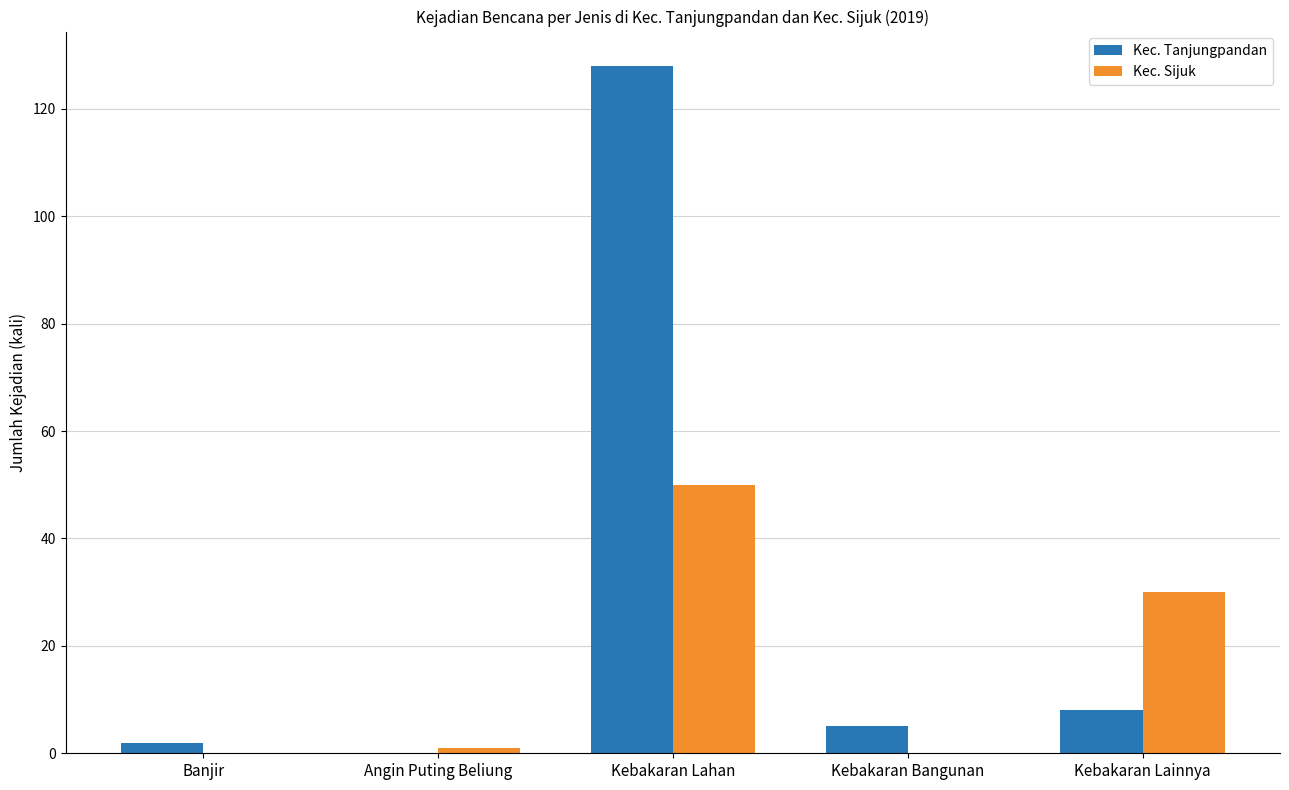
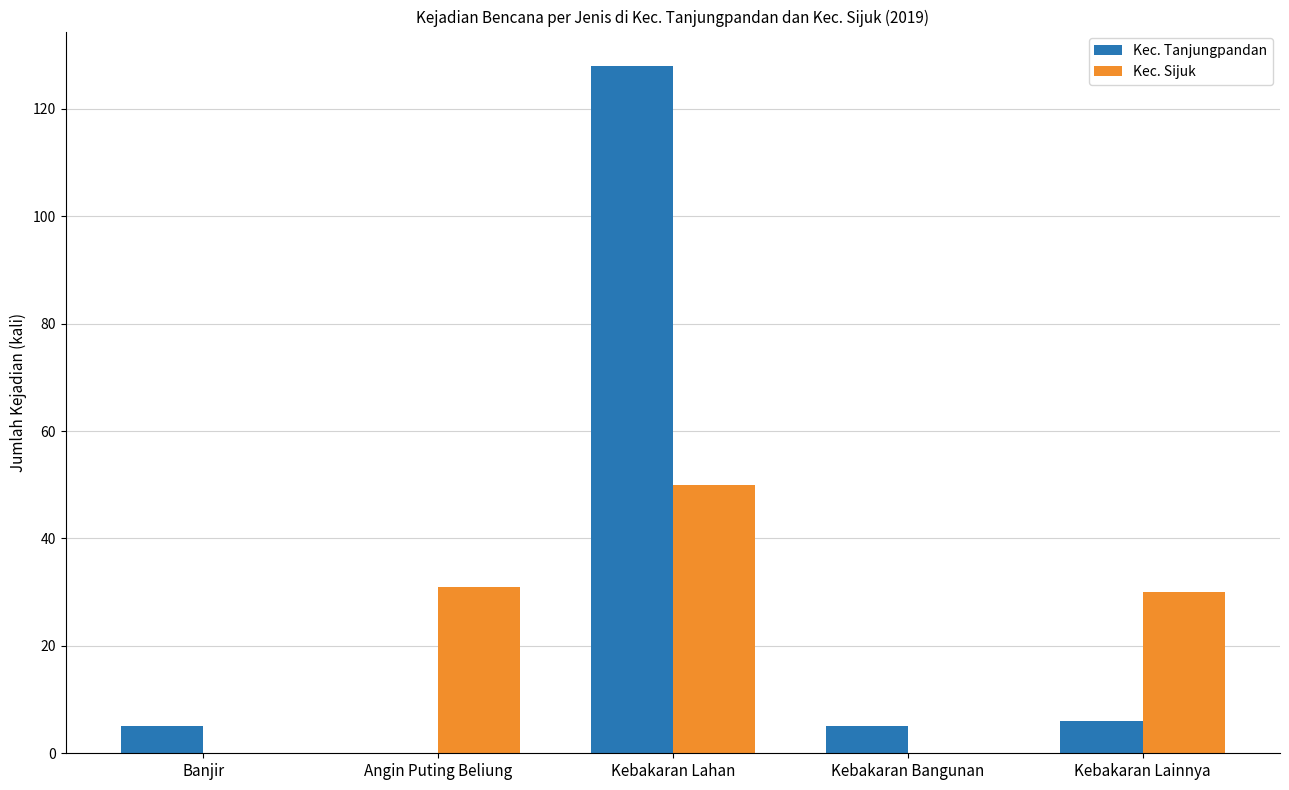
Kec. Tanjungpandan, Banjir: 2 -> 5
Kec. Sijuk, Angin Puting Beliung: 1 -> 31
Kec. Tanjungpandan, Kebakaran Lainnya: 8 -> 6
